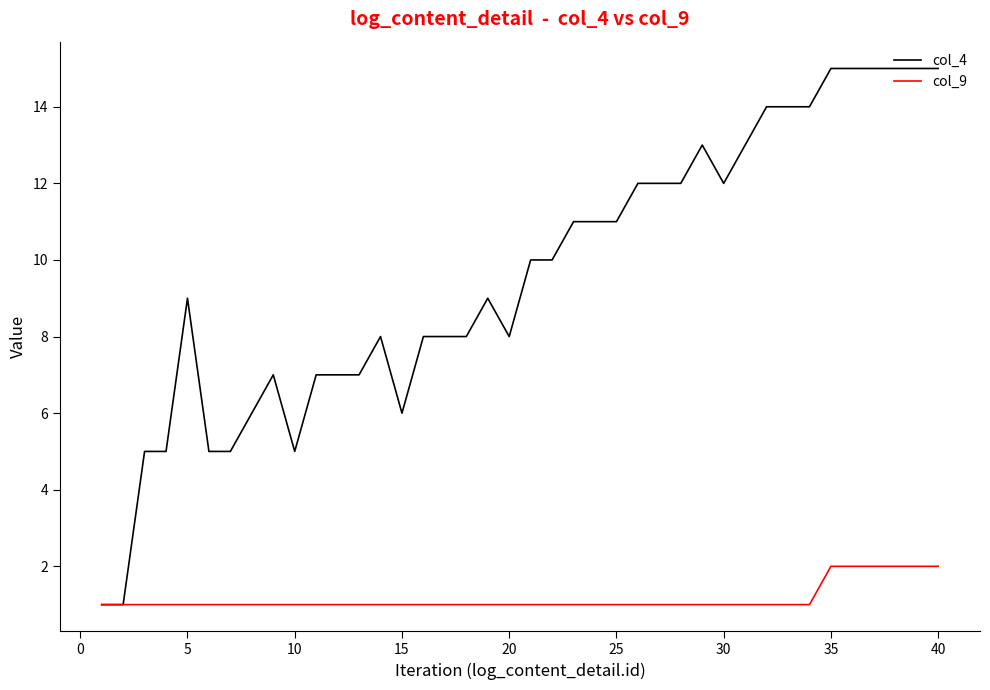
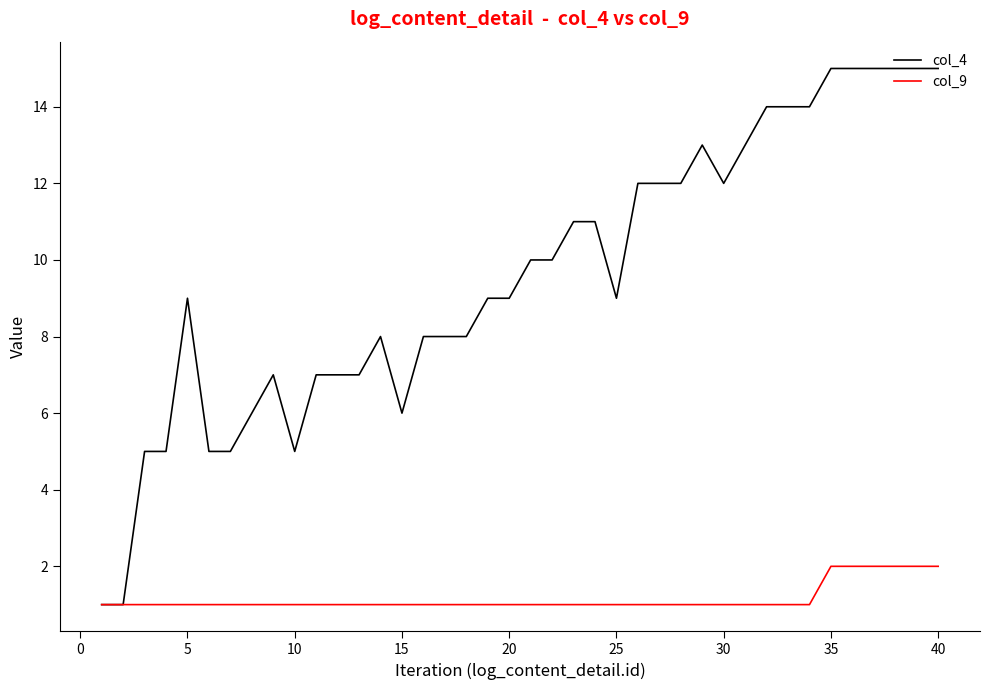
col_4, 20: 8 -> 9
col_4, 25: 11 -> 9
